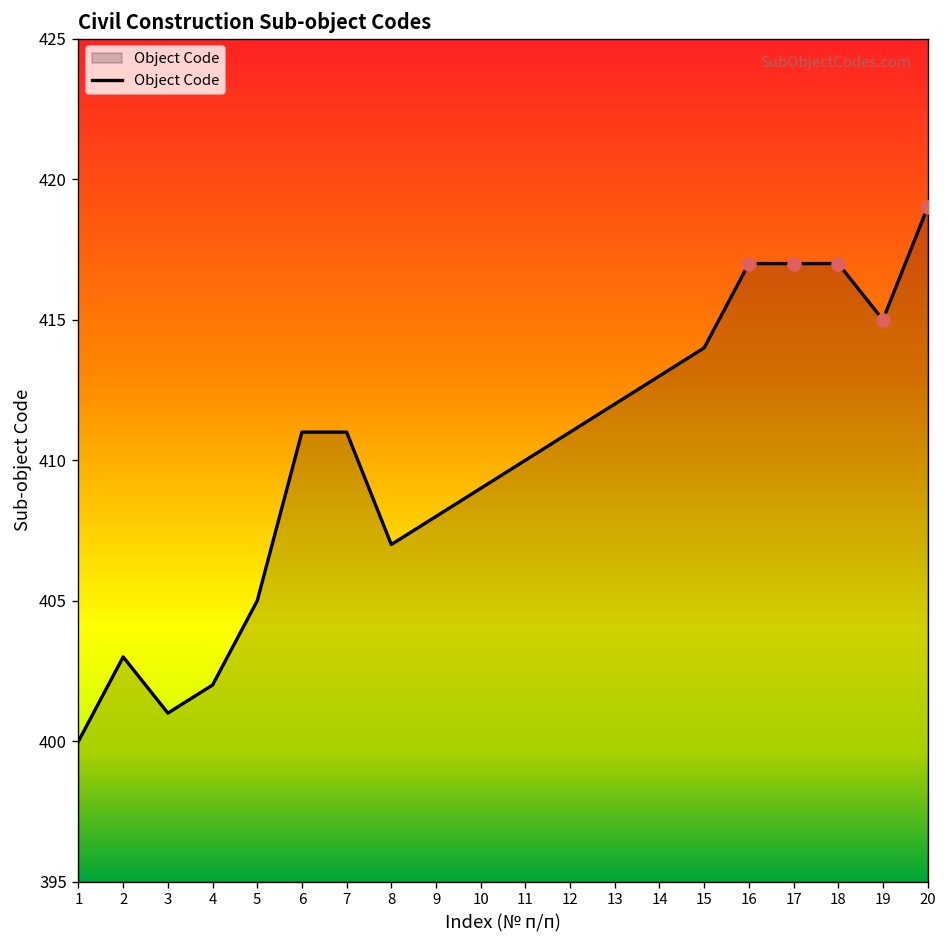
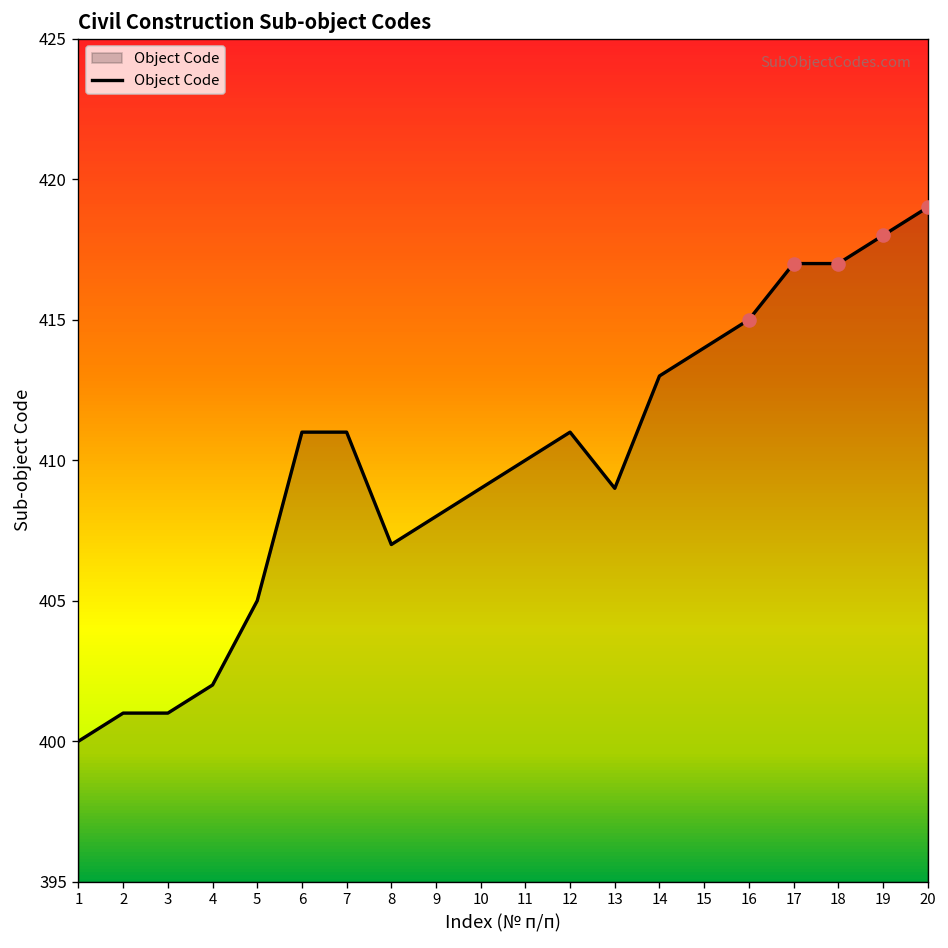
Object Code, 2: 403 -> 401
Object Code, 13: 412 -> 409
Object Code, 16: 417 -> 415
Object Code, 19: 415 -> 418
